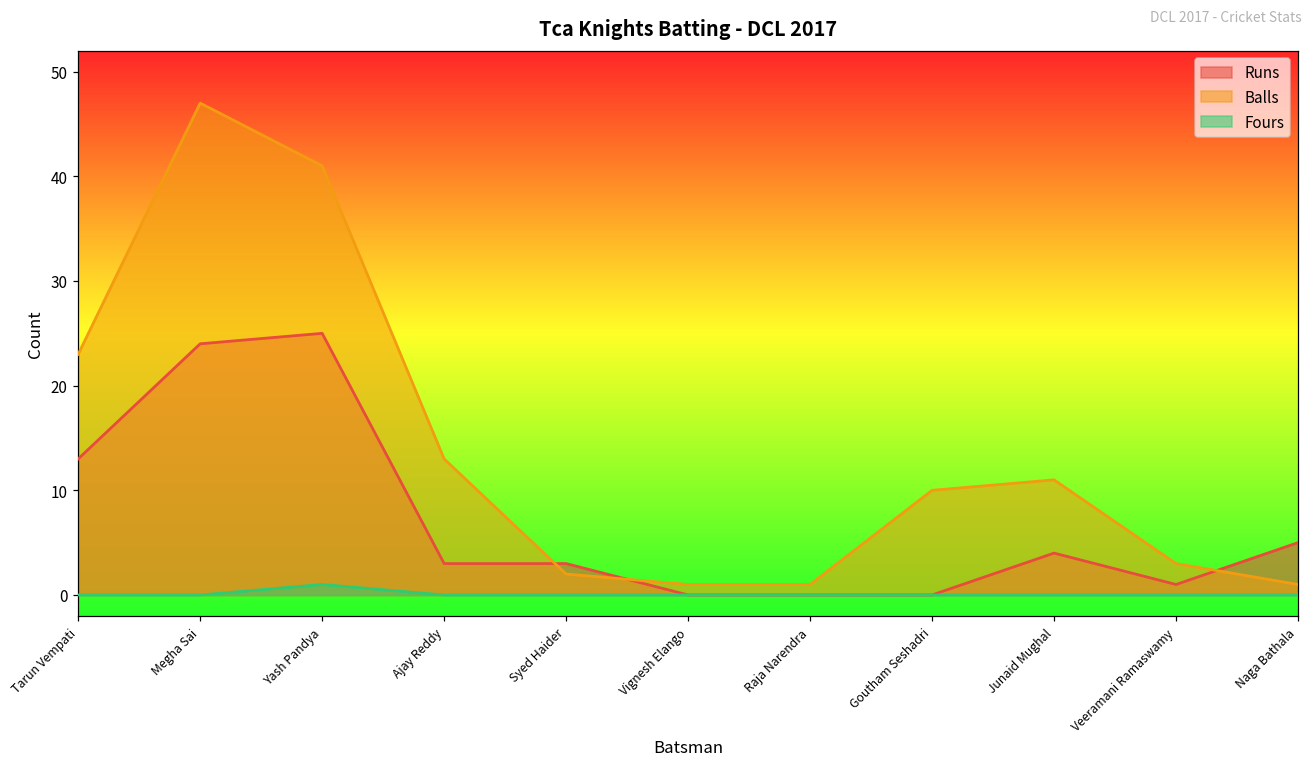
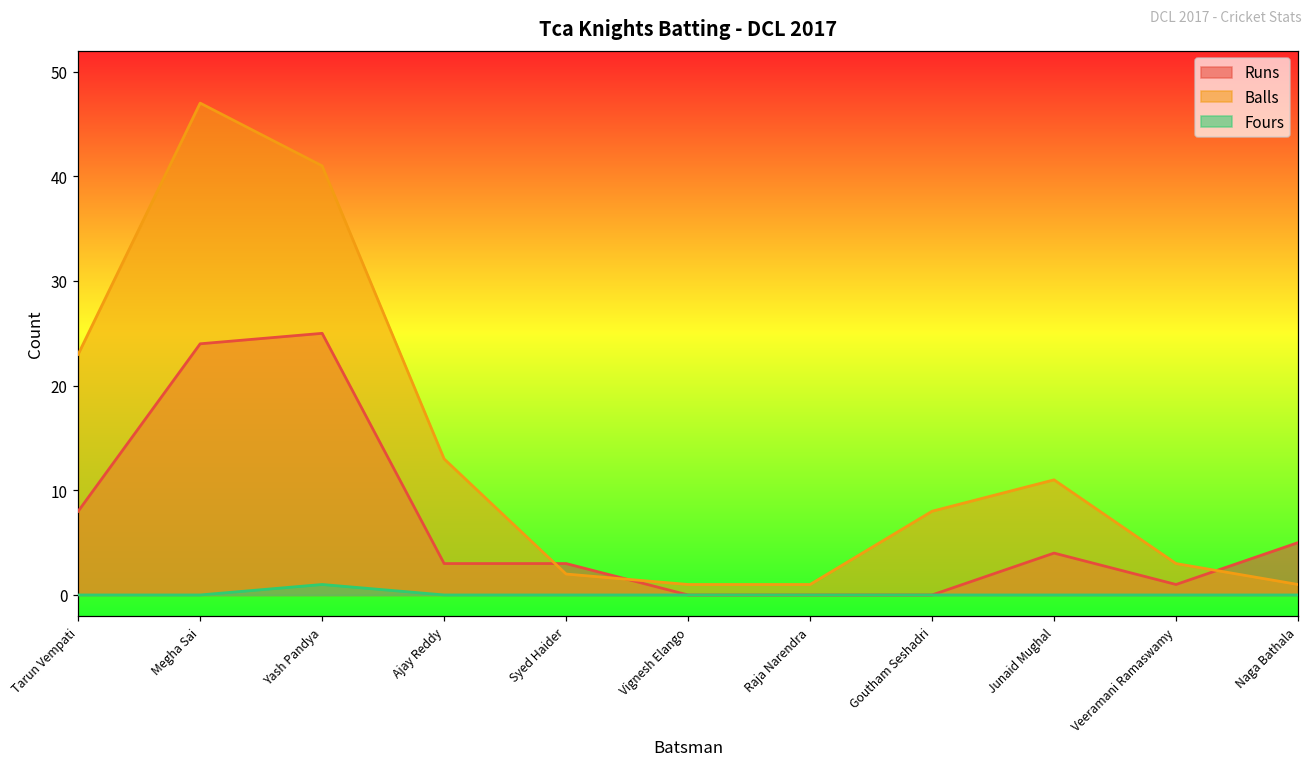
Runs, Tarun Vempati: 13 -> 8
Balls, Goutham Seshadri: 10 -> 8
